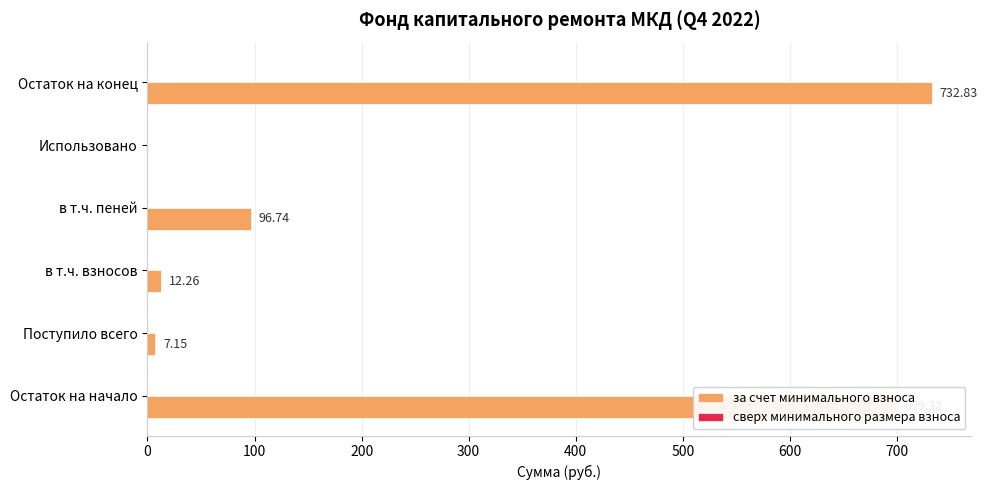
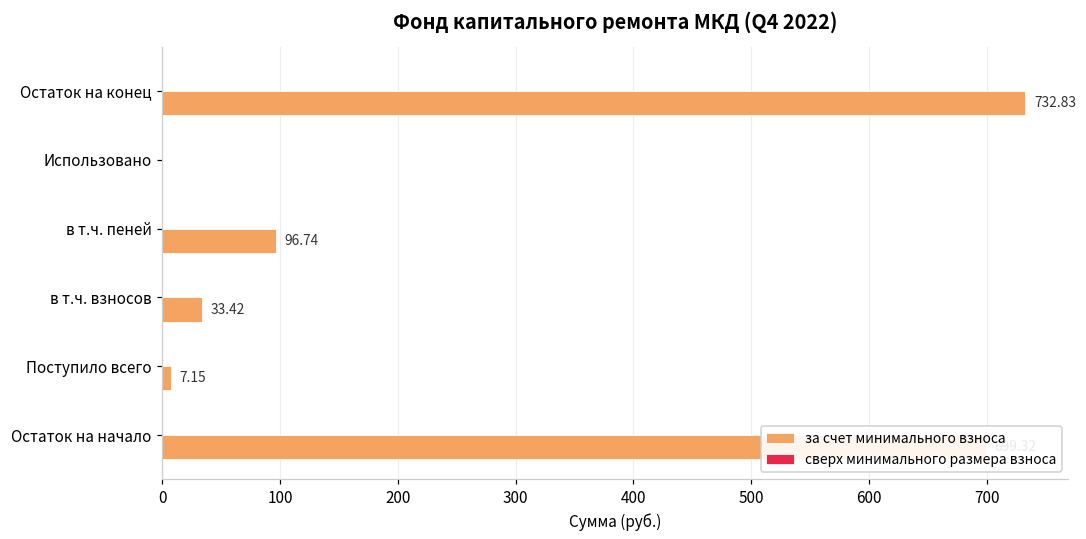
за счет минимального взноса, в т.ч. взносов: 12.26 -> 33.42
